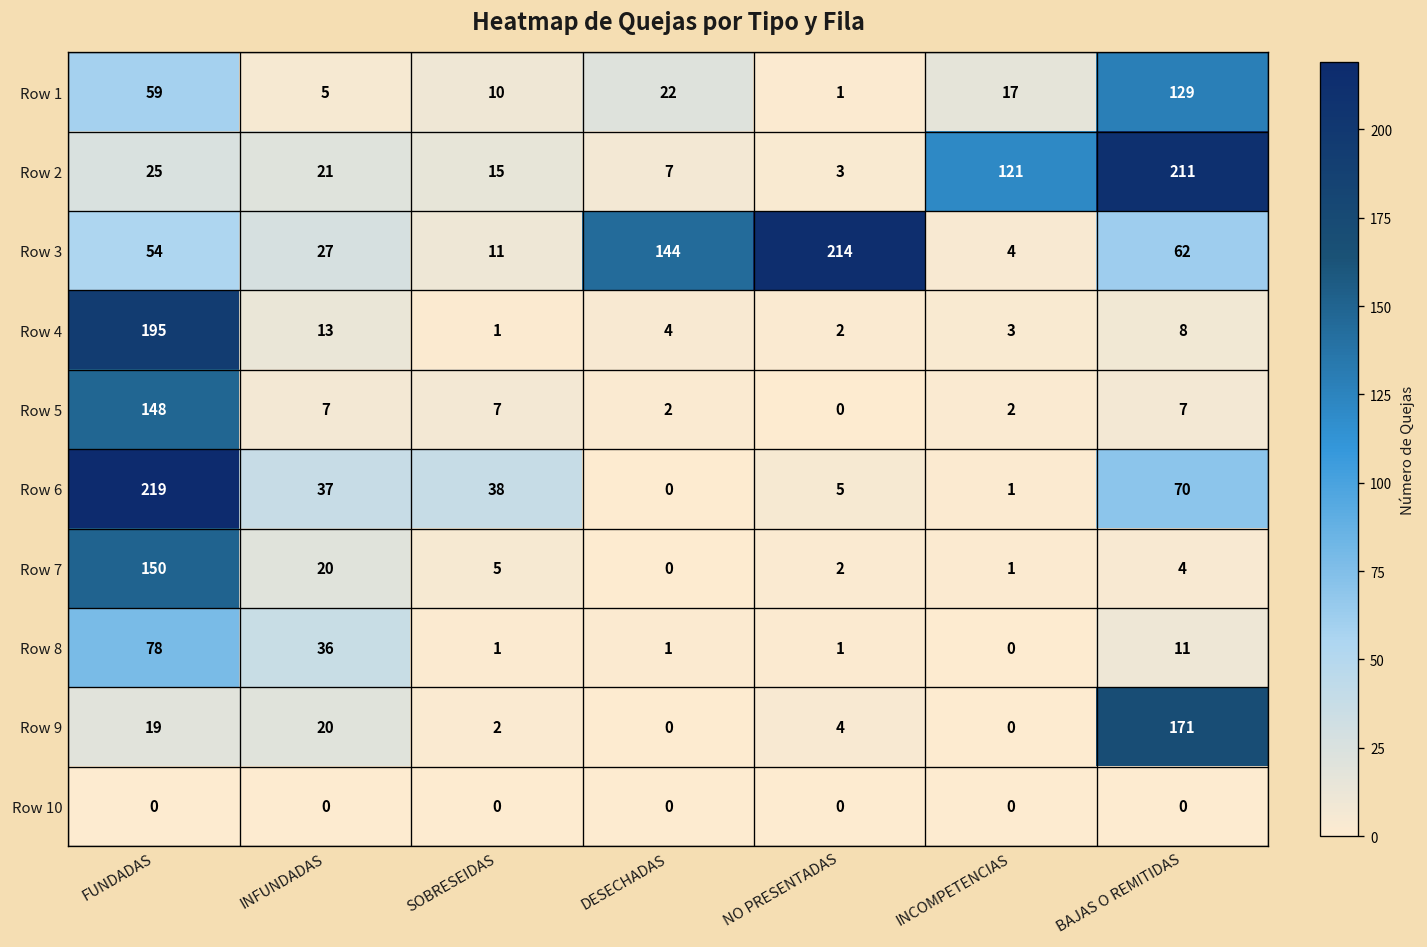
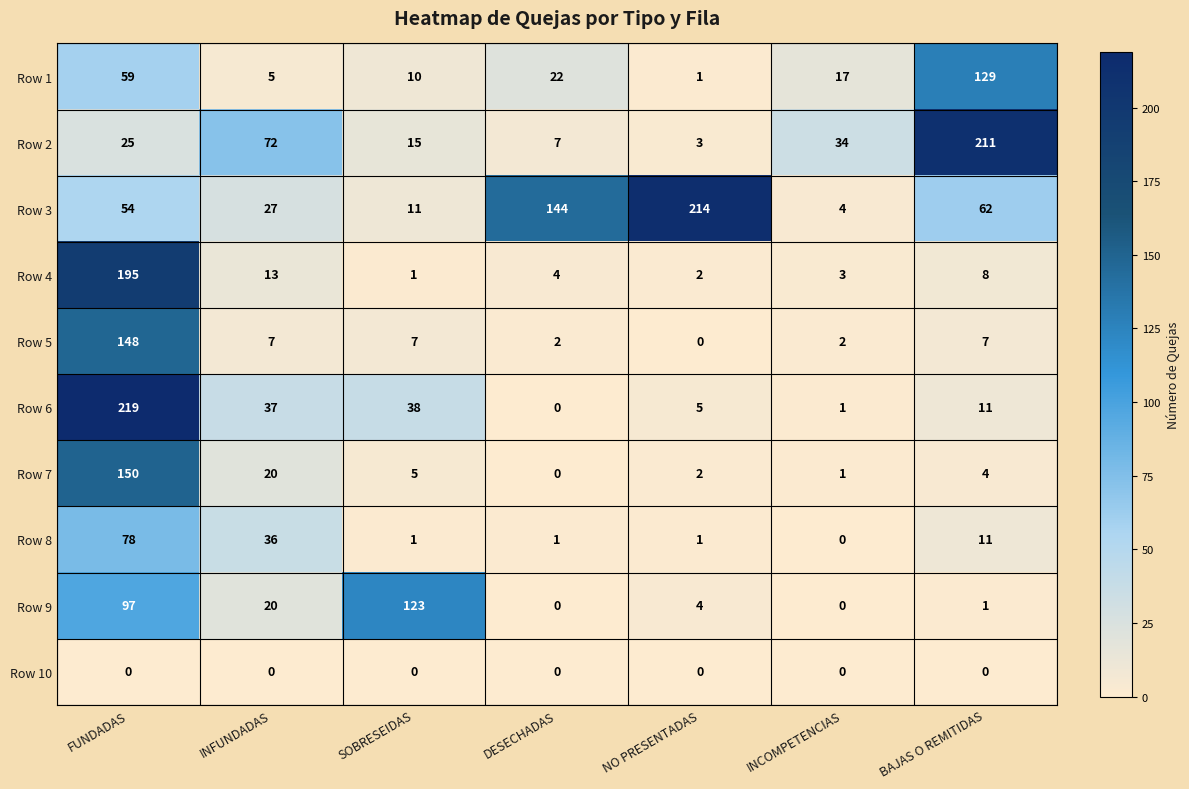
Row 2, INFUNDADAS: 21 -> 72
Row 2, INCOMPETENCIAS: 121 -> 34
Row 6, BAJAS O REMITIDAS: 70 -> 11
Row 9, FUNDADAS: 19 -> 97
Row 9, SOBRESEIDAS: 2 -> 123
Row 9, BAJAS O REMITIDAS: 171 -> 1
